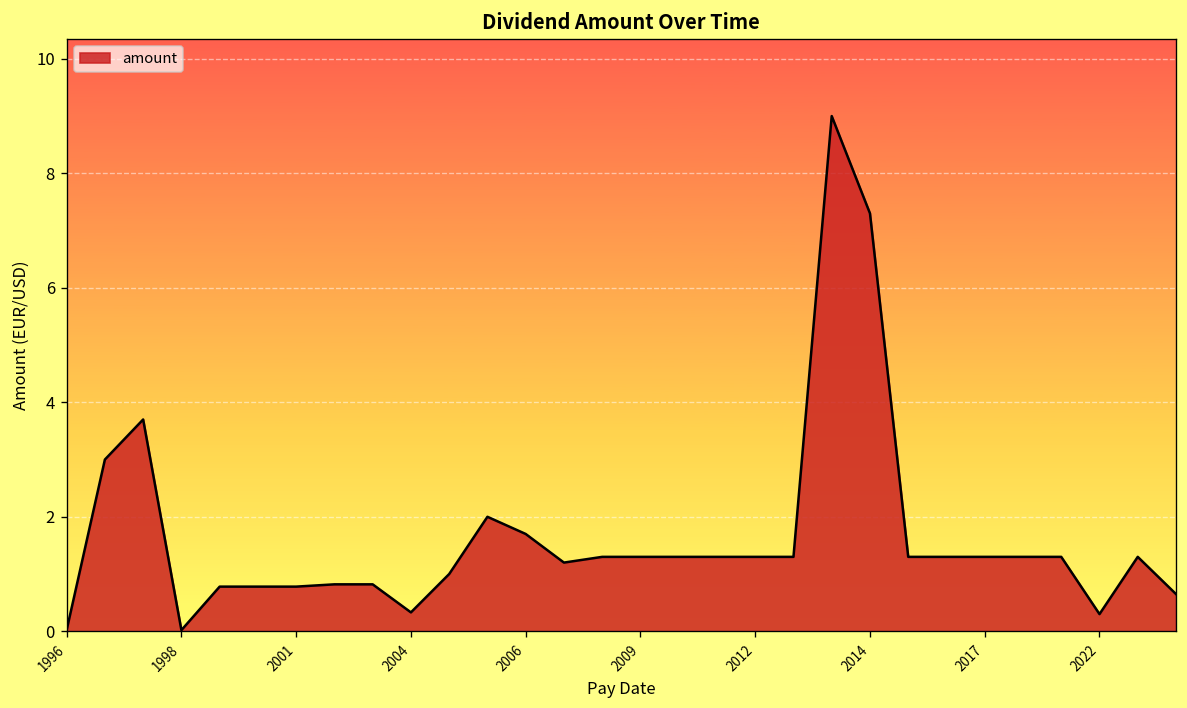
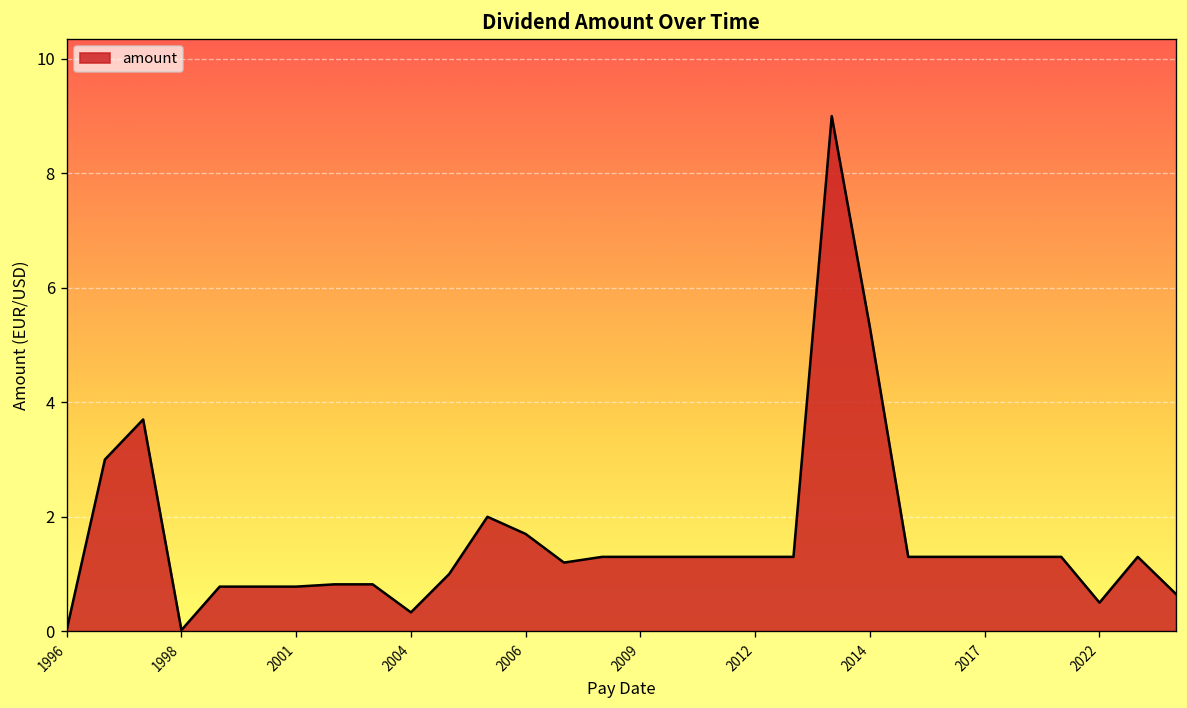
2014: 7.3 -> 5.3
2022: 0.3 -> 0.5
